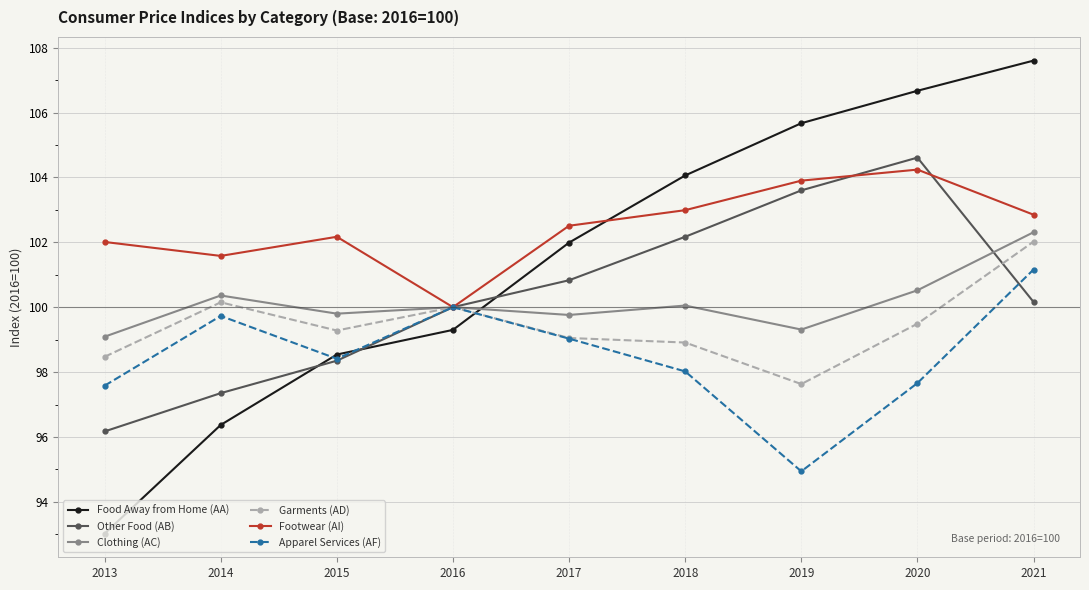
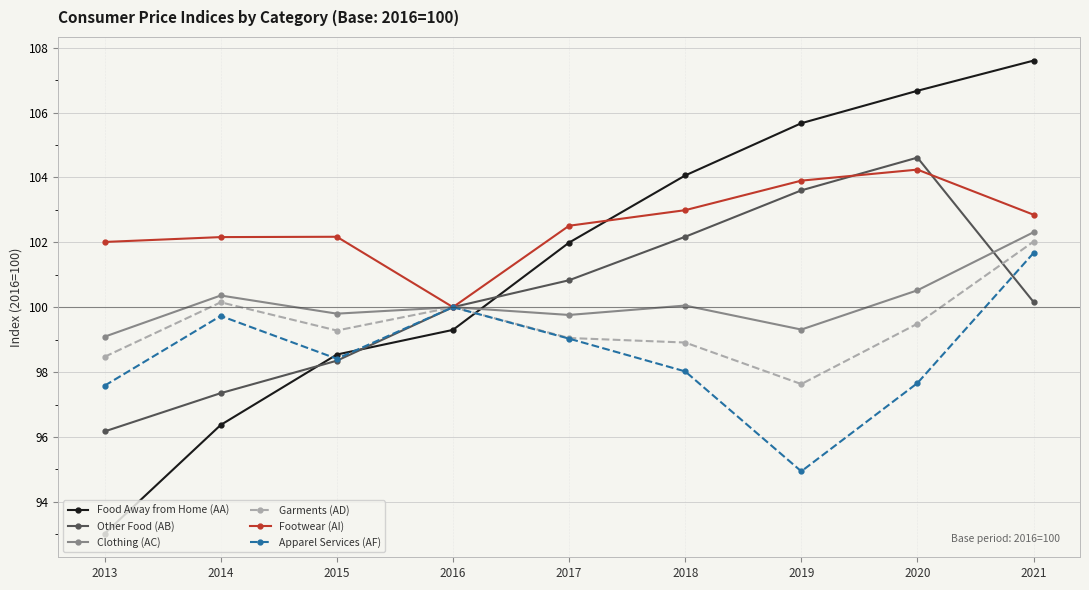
Footwear (AI), 2014: 101.6 -> 102.2
Apparel Services (AF), 2021: 101.2 -> 101.7
